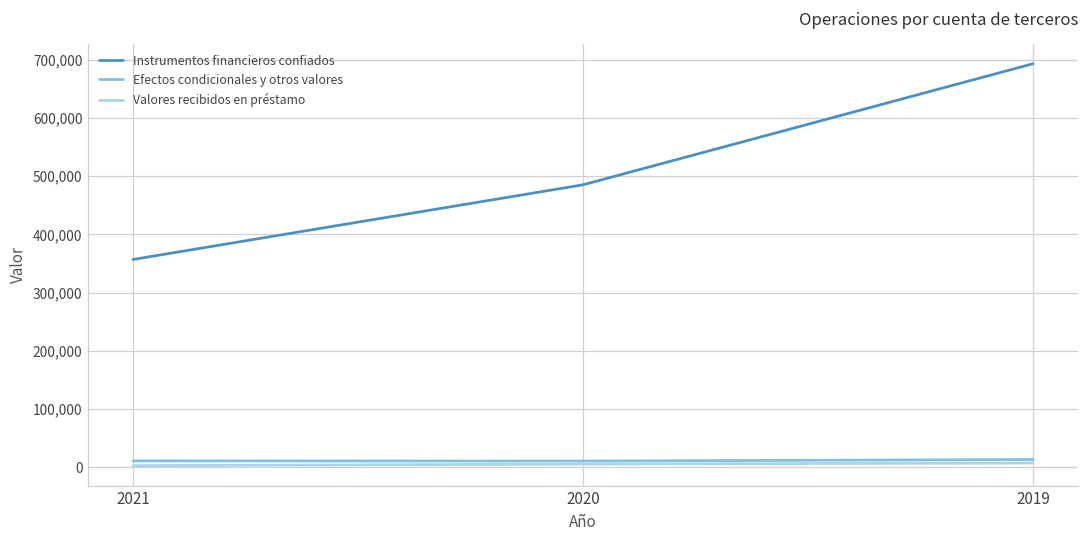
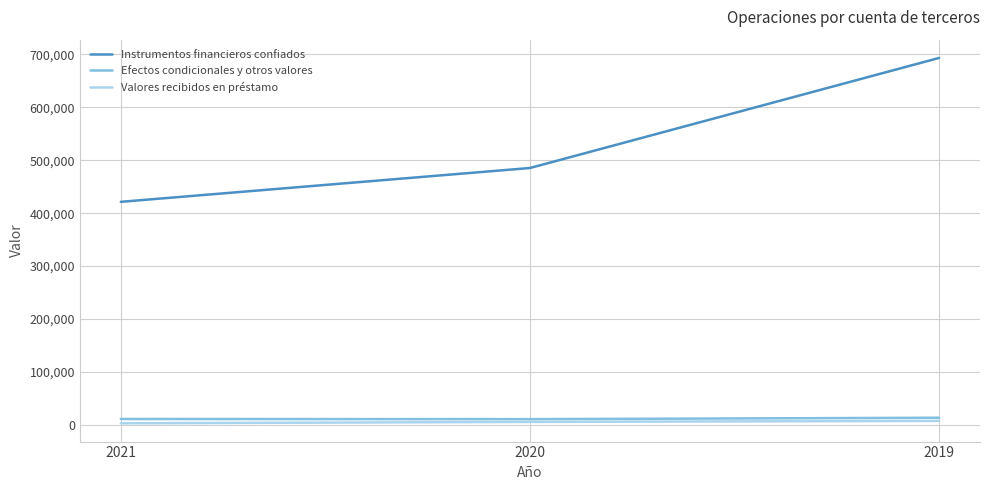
Instrumentos financieros confiados, 2021: 360,000 -> 420,000
